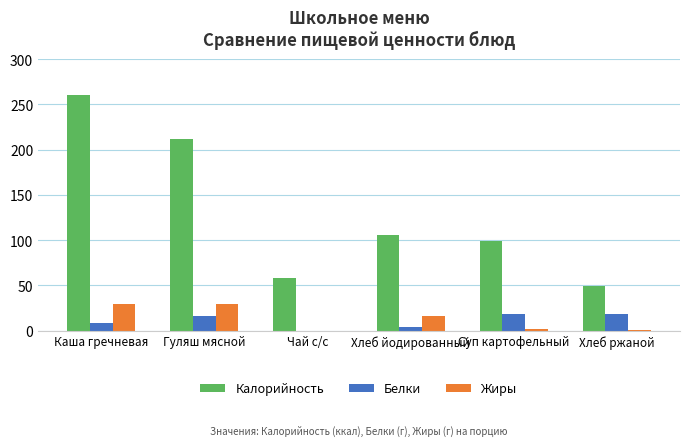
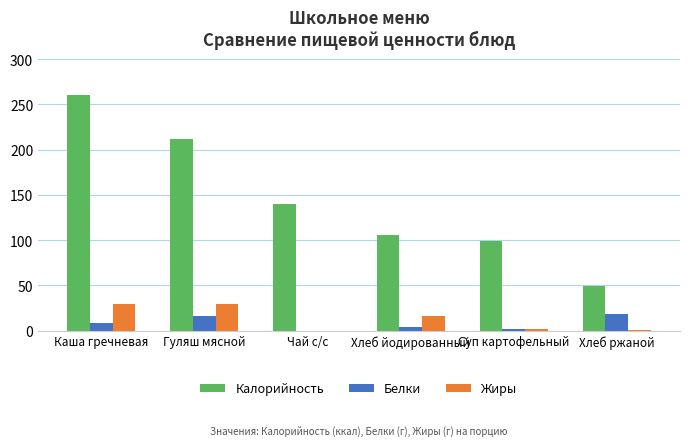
Калорийность, Чай с/с: 60 -> 140
Белки, Суп картофельный: 20 -> 0
